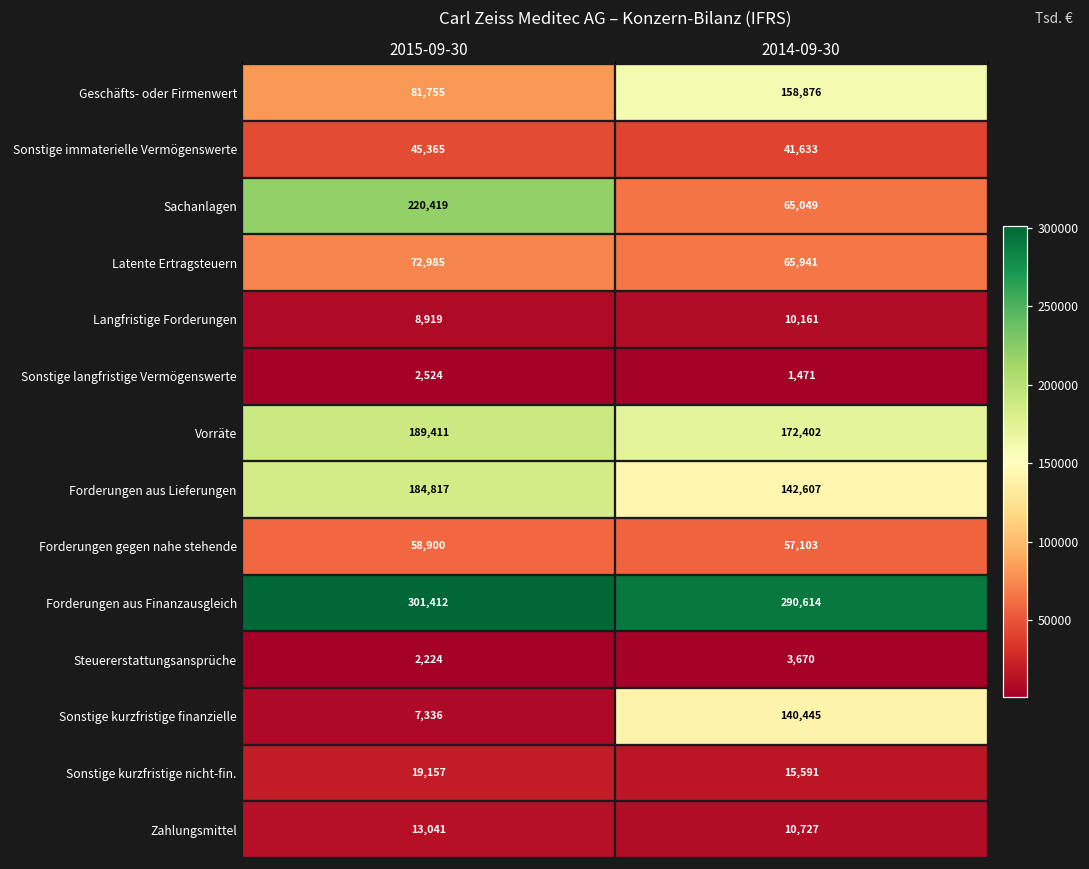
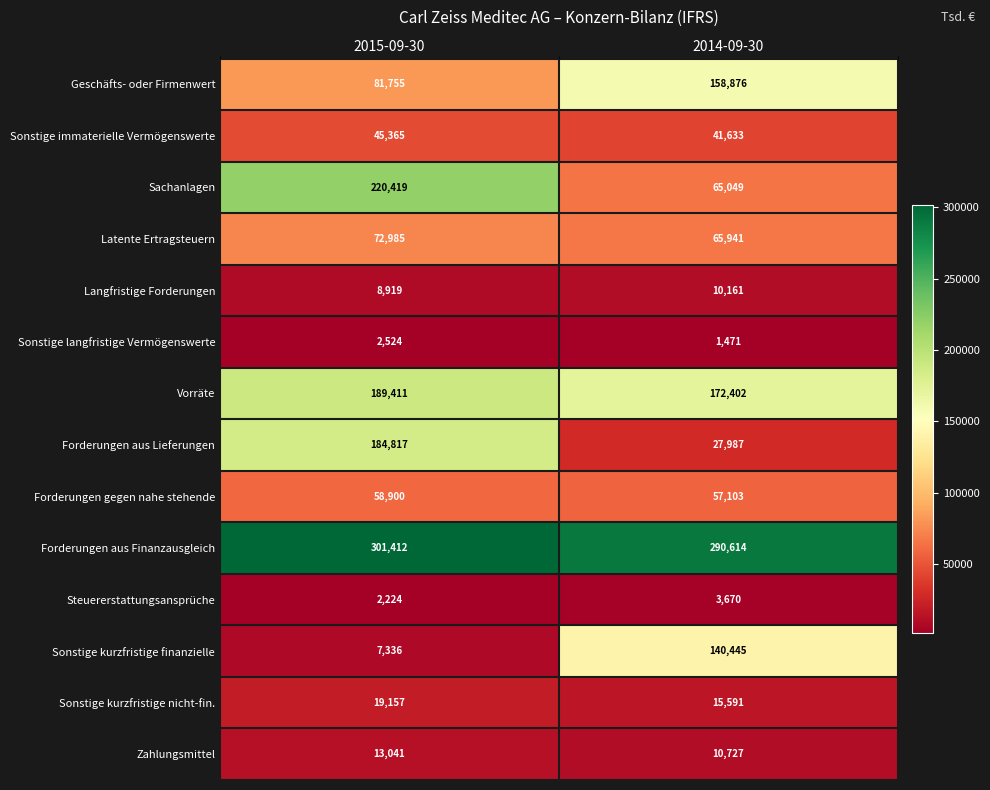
Forderungen aus Lieferungen, 2014-09-30: 142,607 -> 27,987
